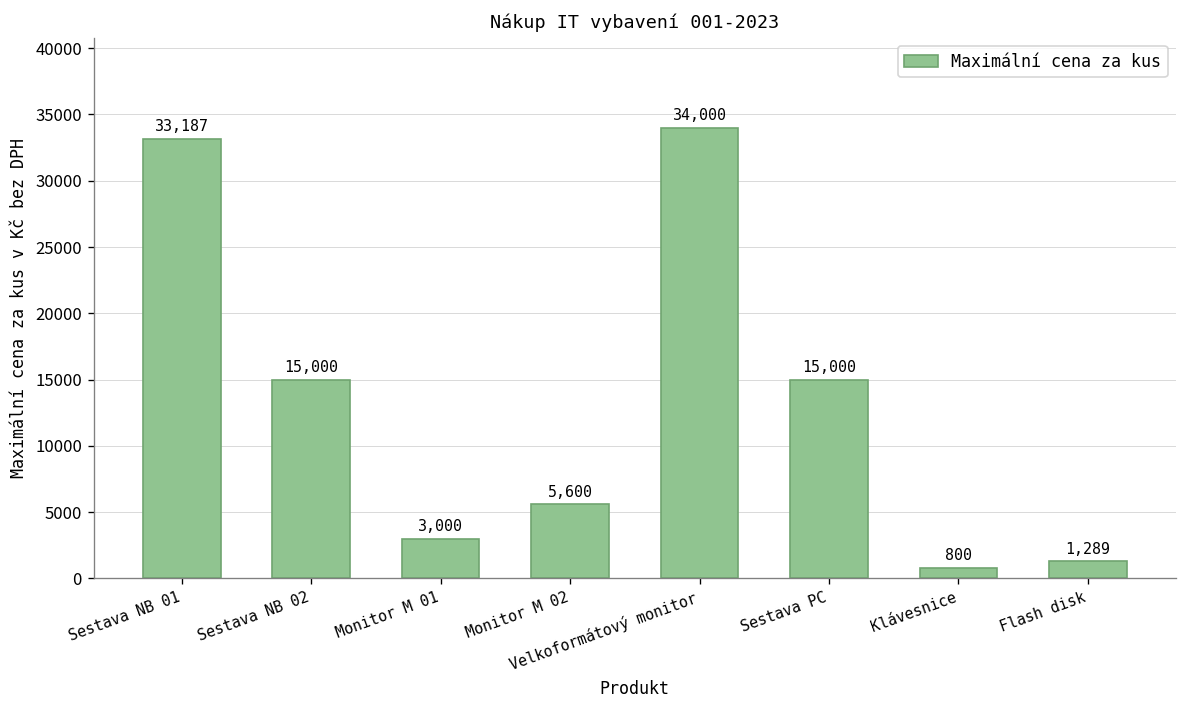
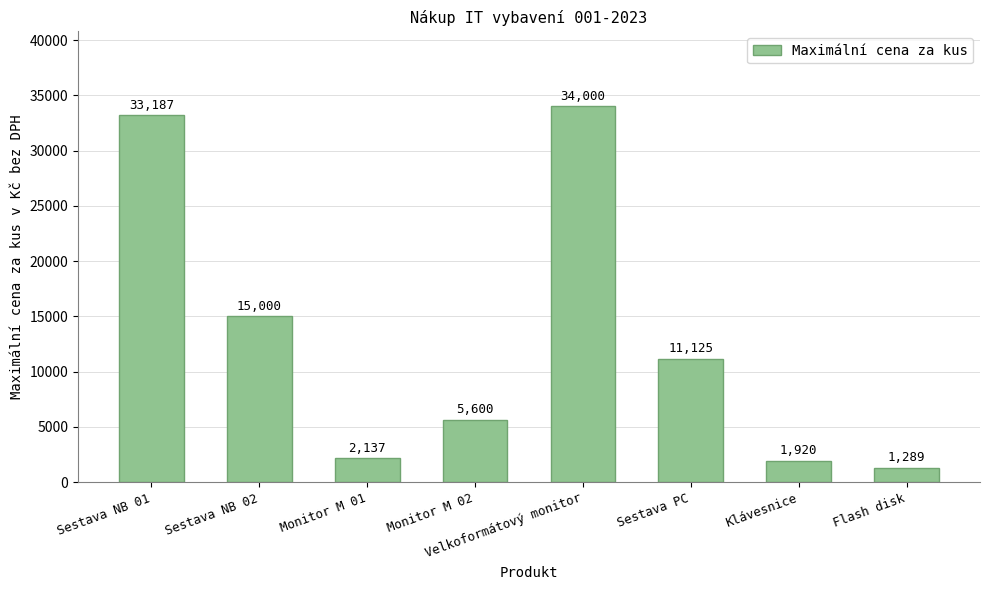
Monitor M 01: 3,000 -> 2,137
Sestava PC: 15,000 -> 11,125
Klávesnice: 800 -> 1,920
